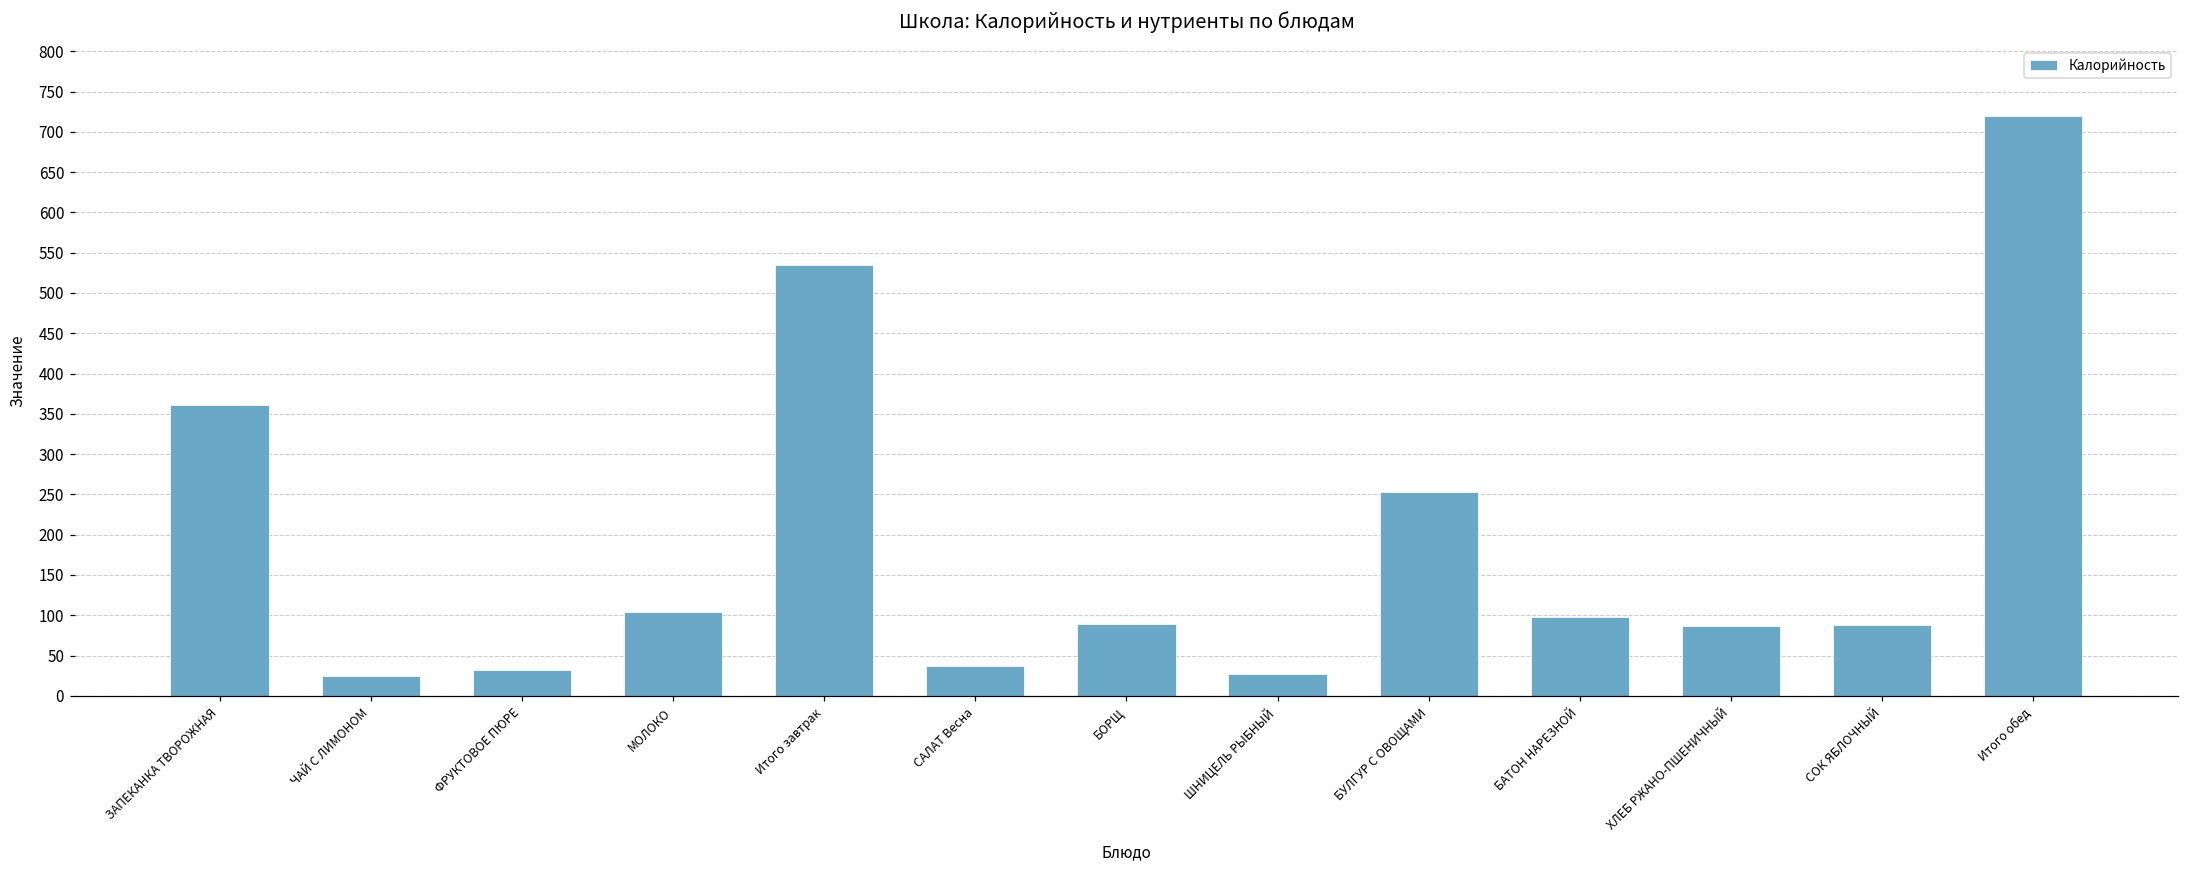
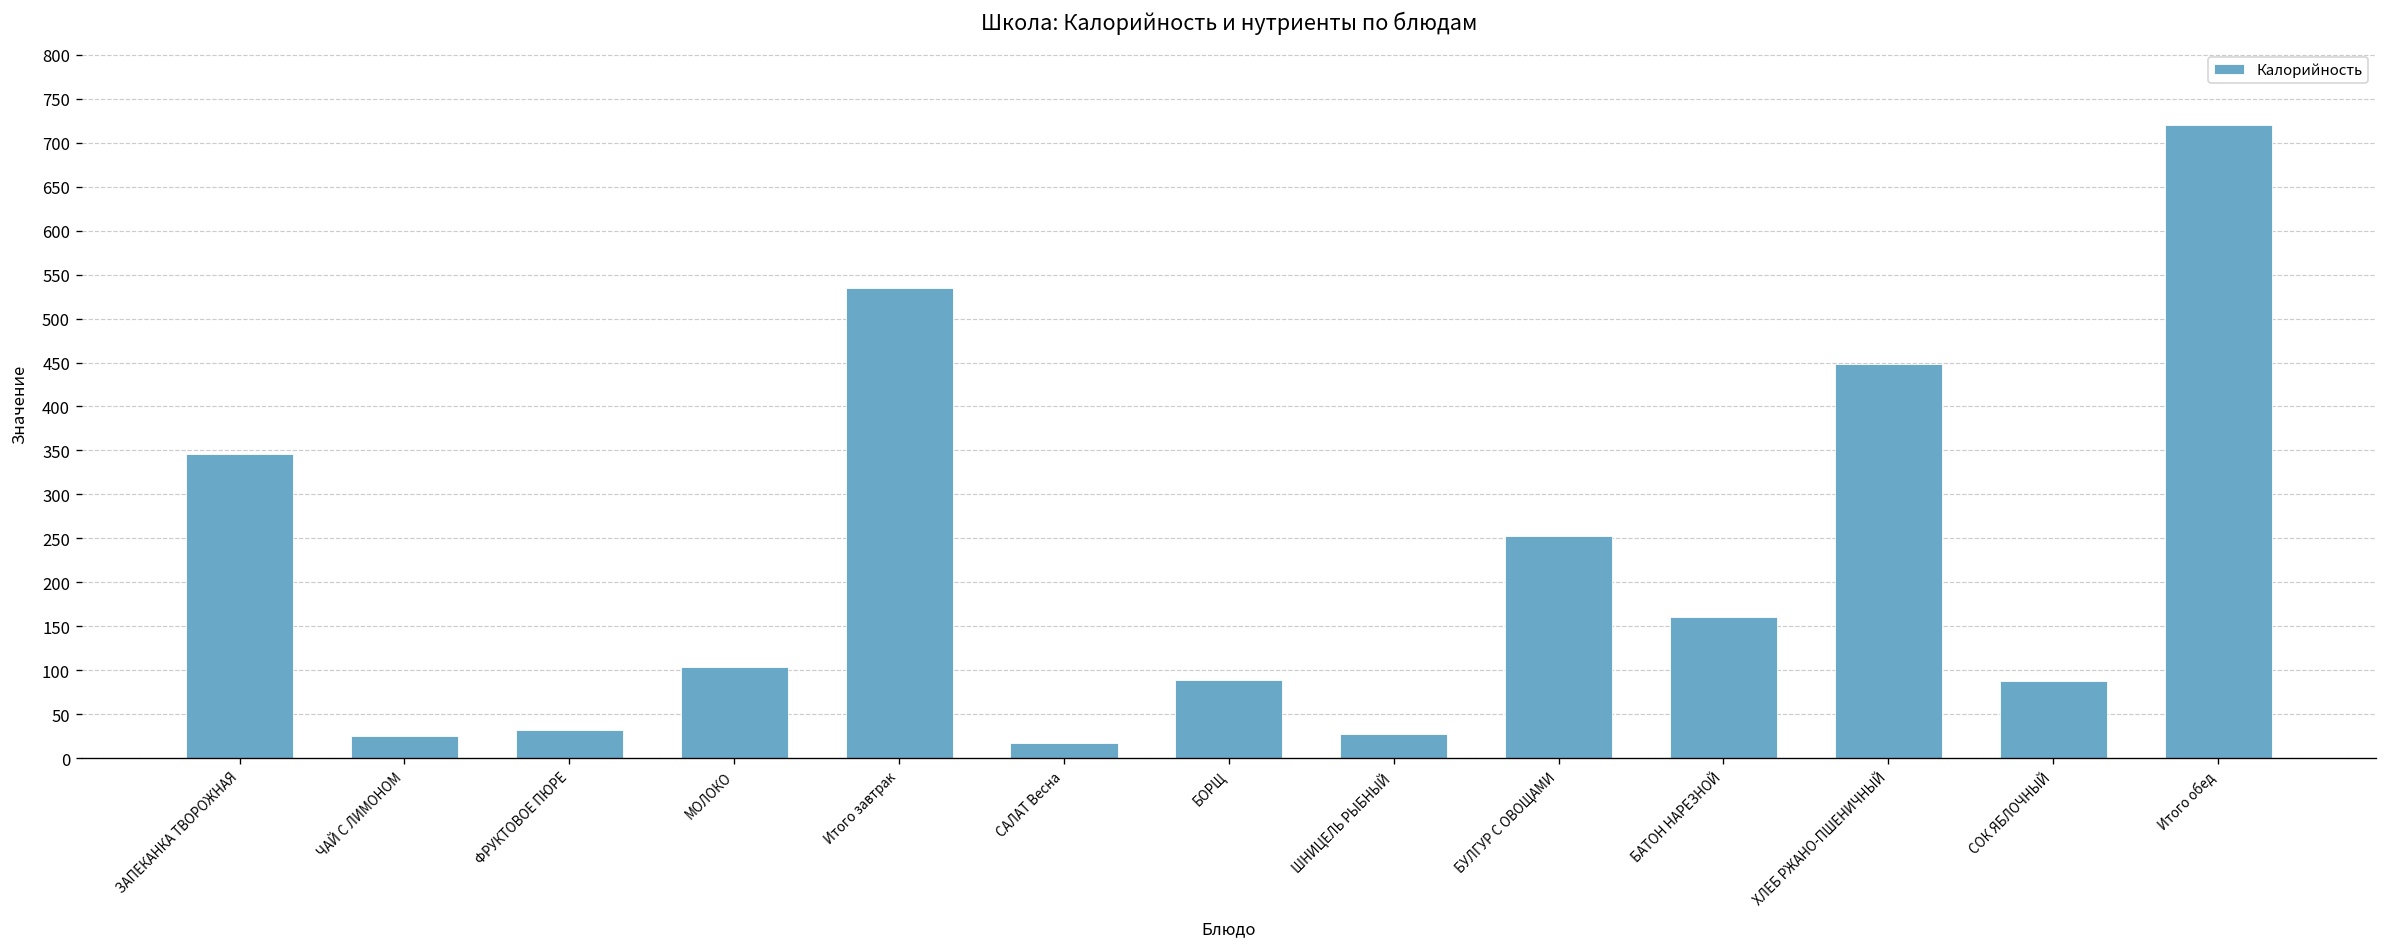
ЗАПЕКАНКА ТВОРОЖНАЯ: 360 -> 350
САЛАТ Весна: 40 -> 20
БАТОН НАРЕЗНОЙ: 100 -> 160
ХЛЕБ РЖАНО-ПШЕНИЧНЫЙ: 90 -> 450
